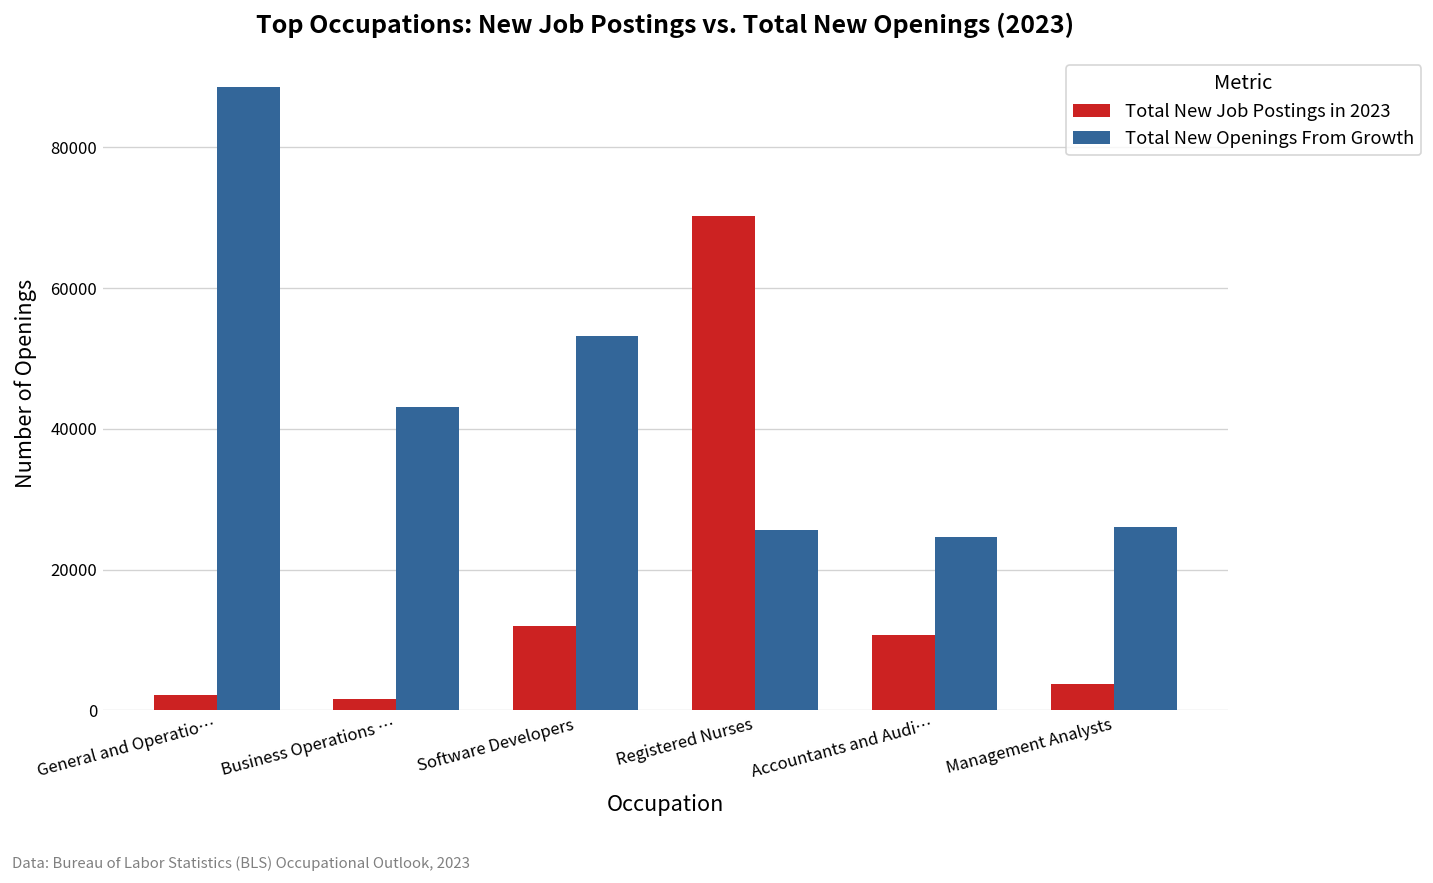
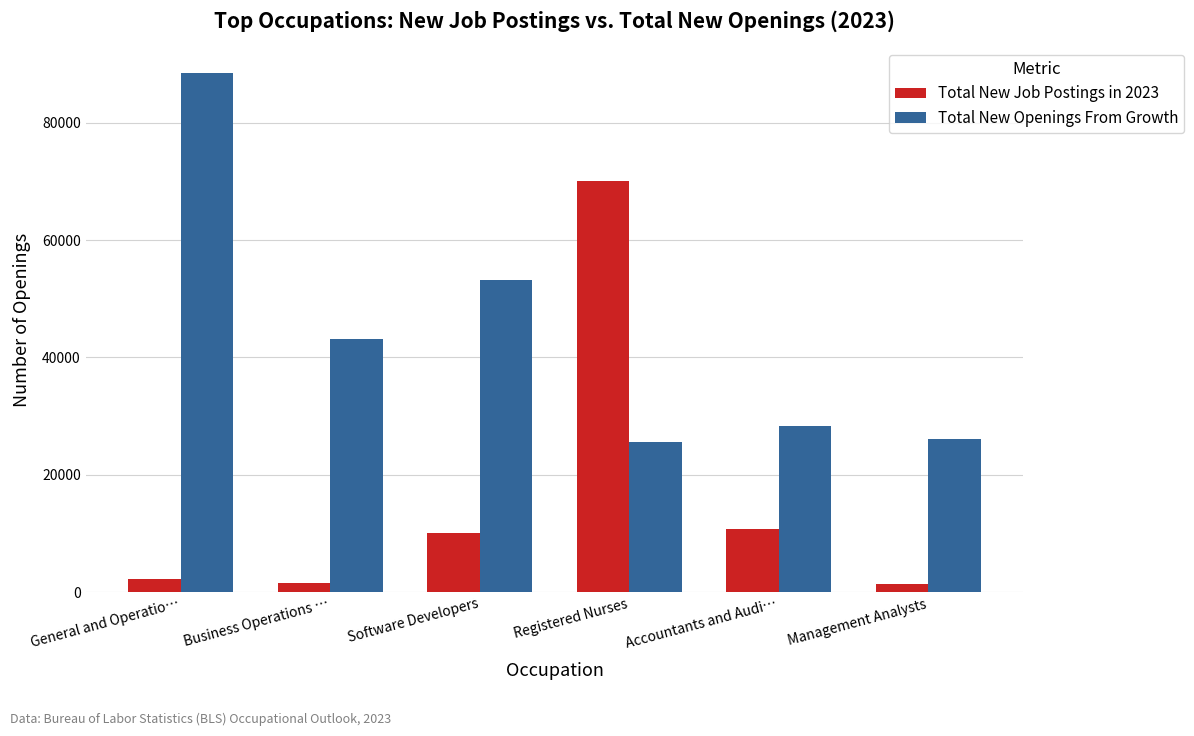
Total New Job Postings in 2023, Software Developers: 12000 -> 10000
Total New Openings From Growth, Accountants and Audi…: 25000 -> 28000
Total New Job Postings in 2023, Management Analysts: 4000 -> 1000
